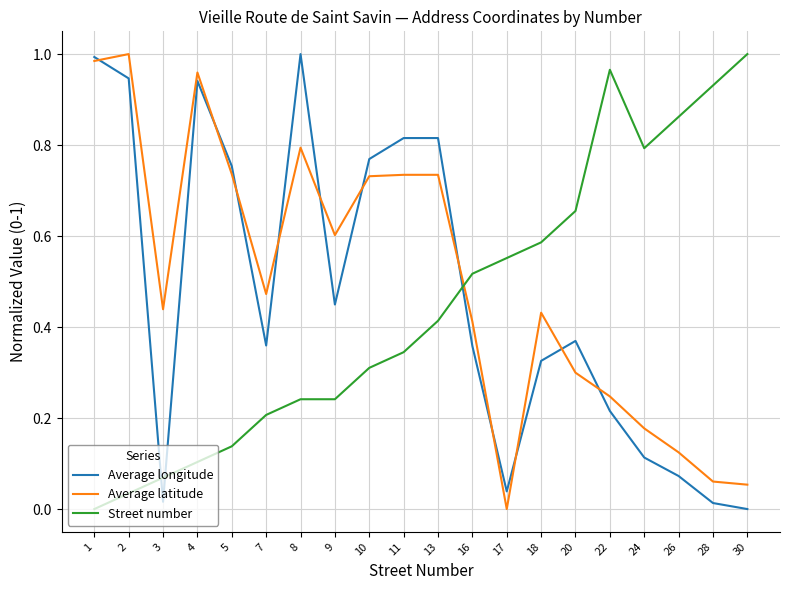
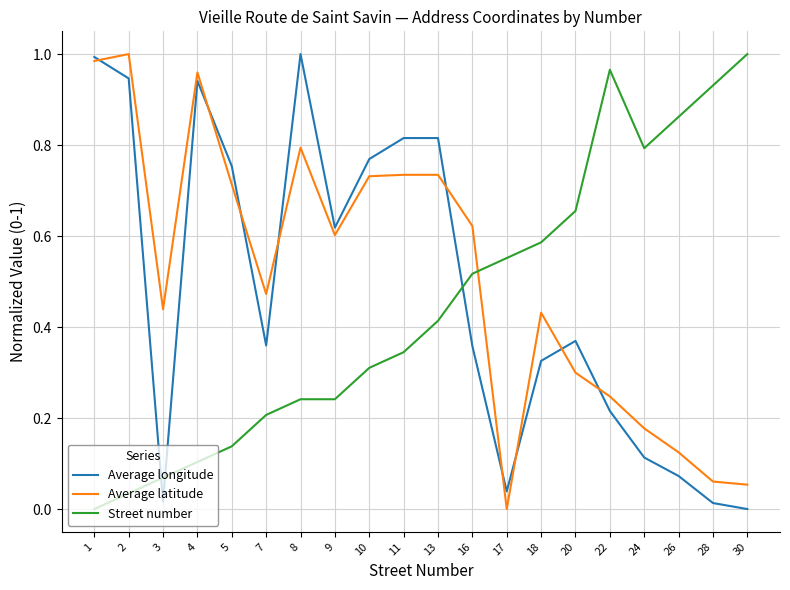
Average latitude, 5: 0.74 -> 0.71
Average longitude, 9: 0.45 -> 0.62
Average latitude, 16: 0.41 -> 0.62
